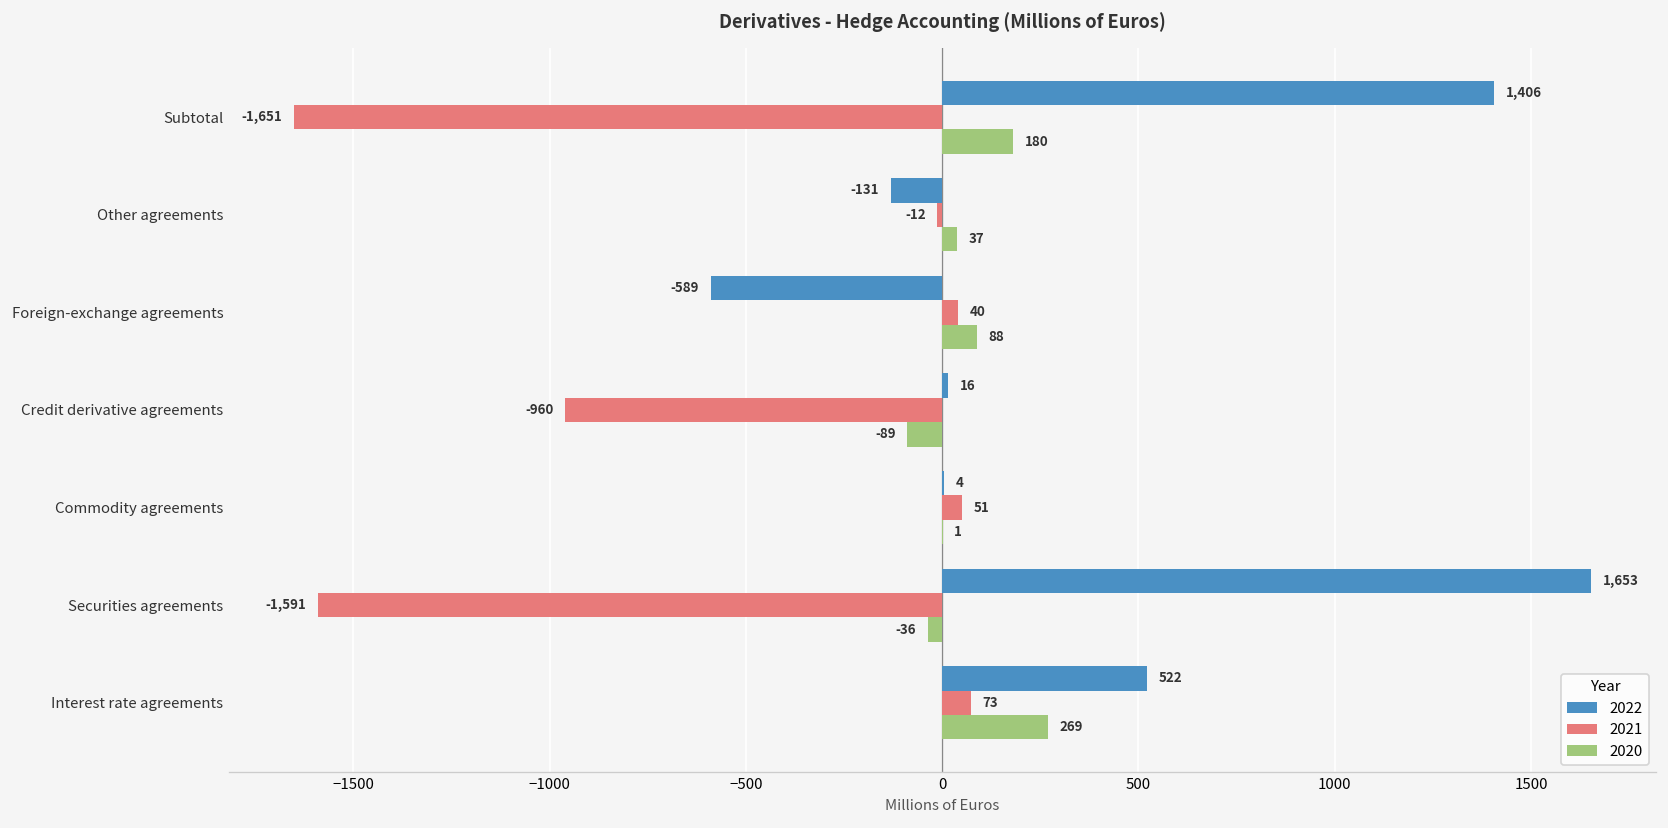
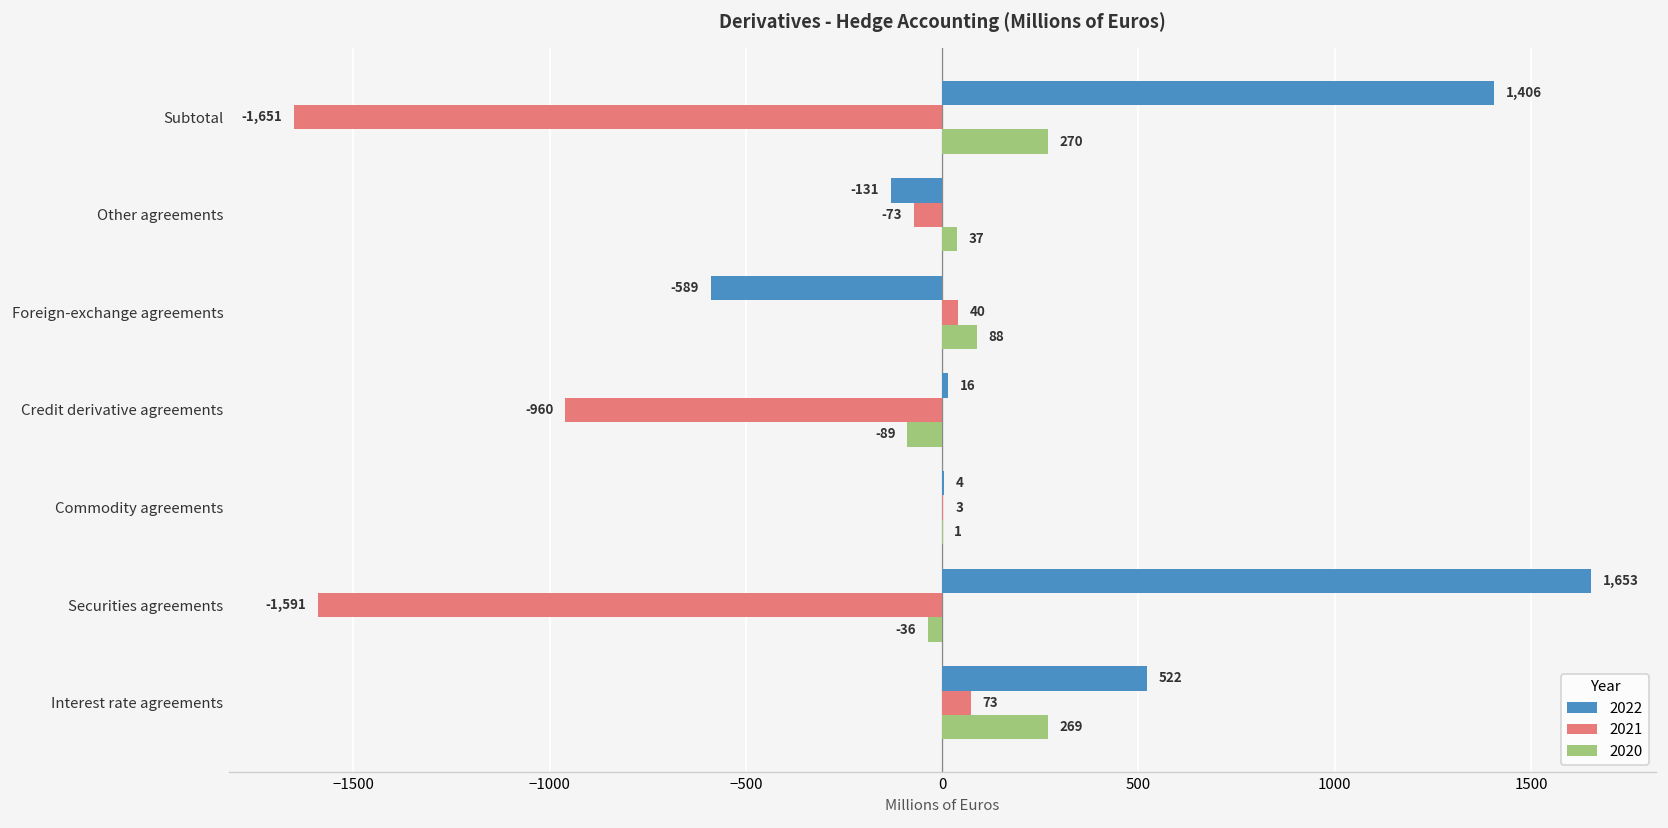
2020, Subtotal: 180 -> 270
2021, Other agreements: -12 -> -73
2021, Commodity agreements: 51 -> 3
